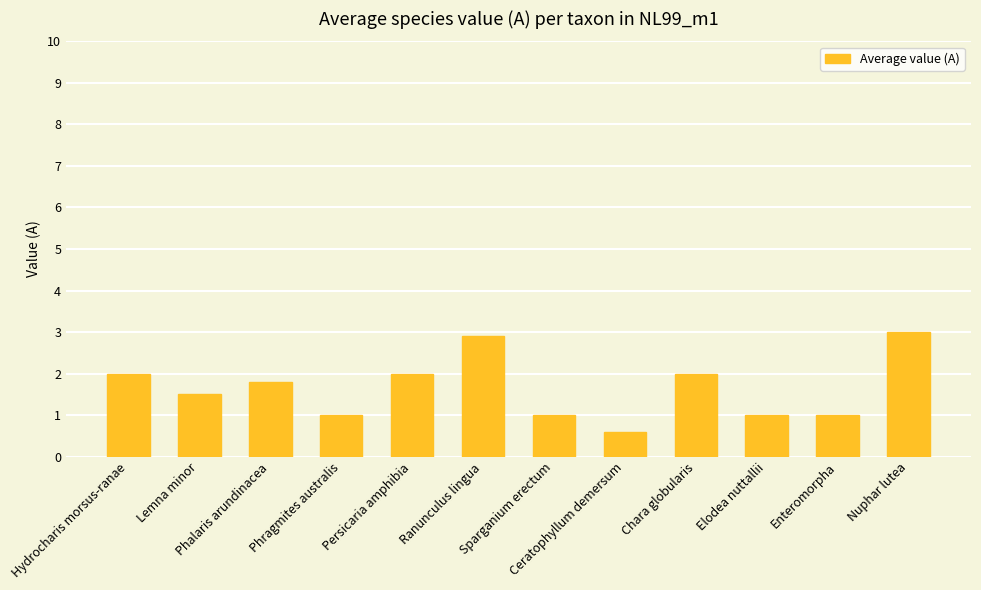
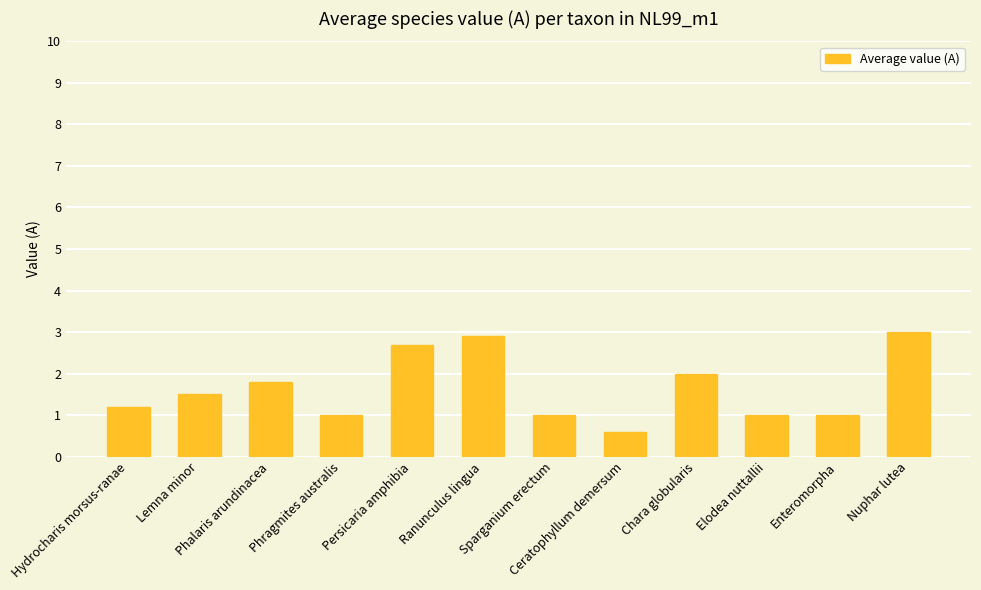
Hydrocharis morsus-ranae: 2.0 -> 1.2
Persicaria amphibia: 2.0 -> 2.7
